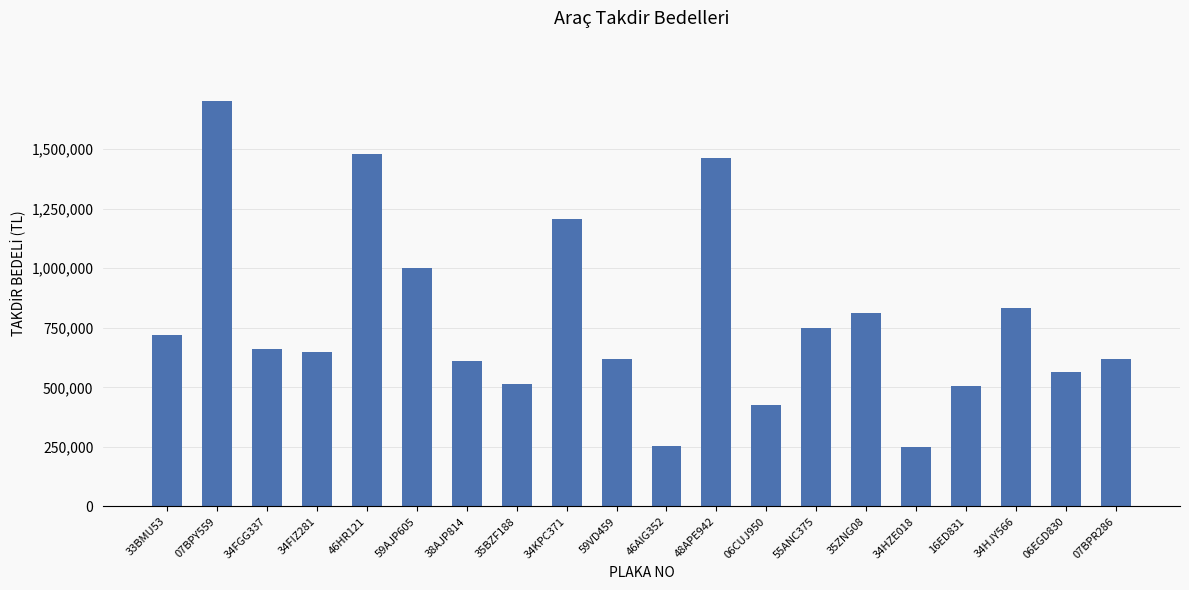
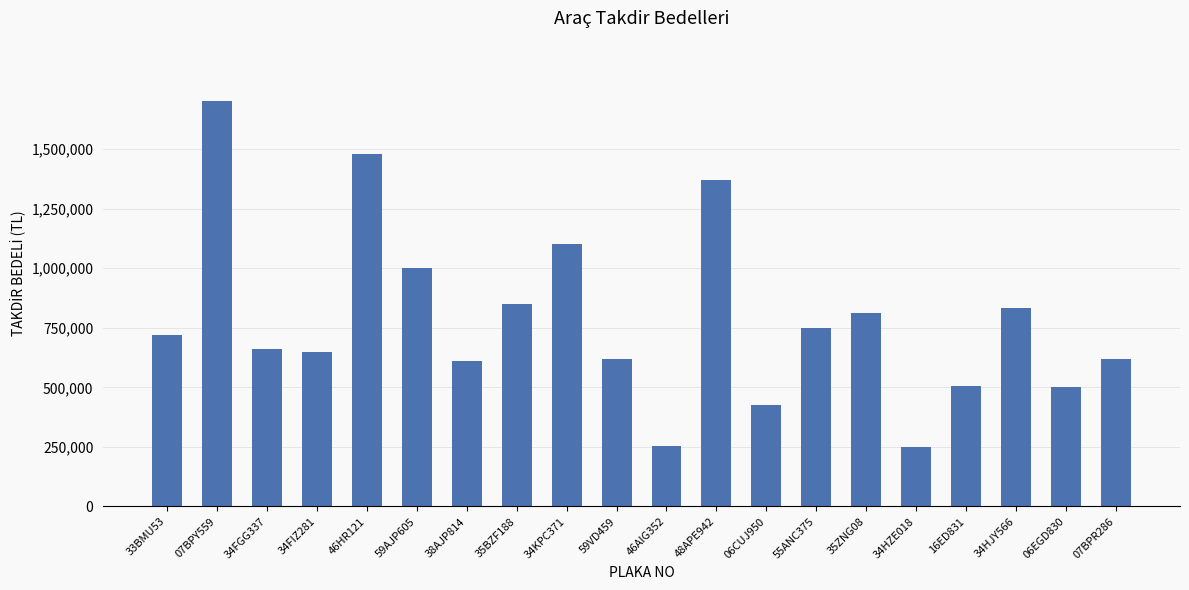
35BZF188: 510,000 -> 850,000
34KPC371: 1,210,000 -> 1,100,000
48APE942: 1,460,000 -> 1,370,000
06EGD830: 570,000 -> 500,000
